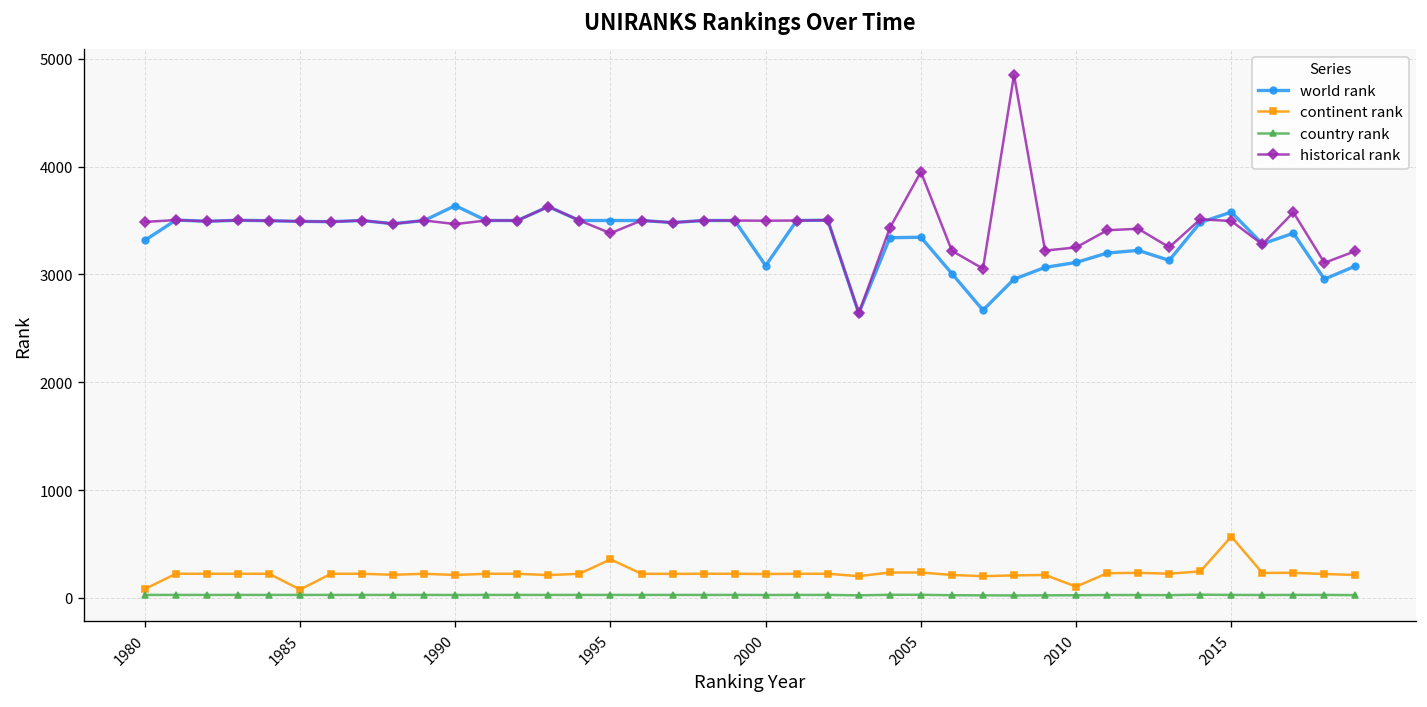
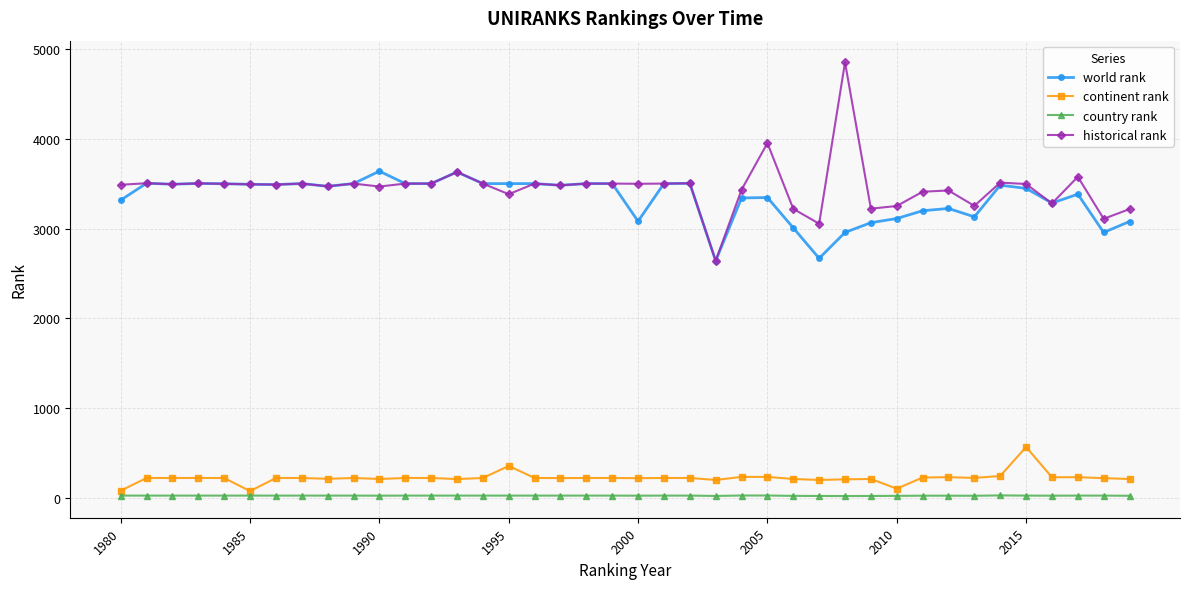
world rank, 2015: 3600 -> 3400
